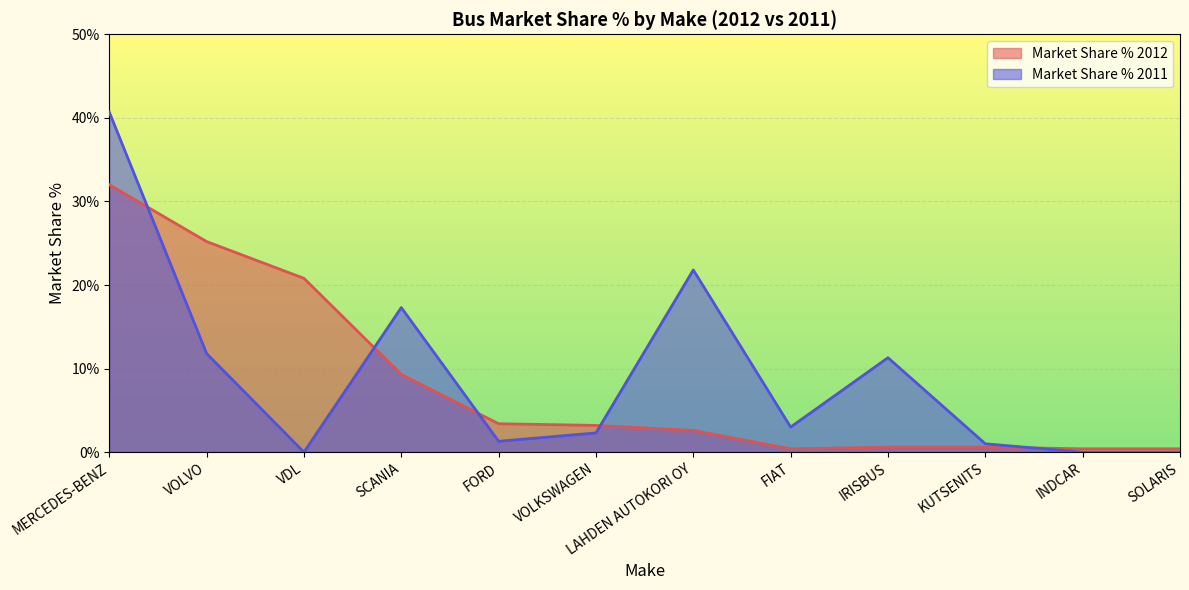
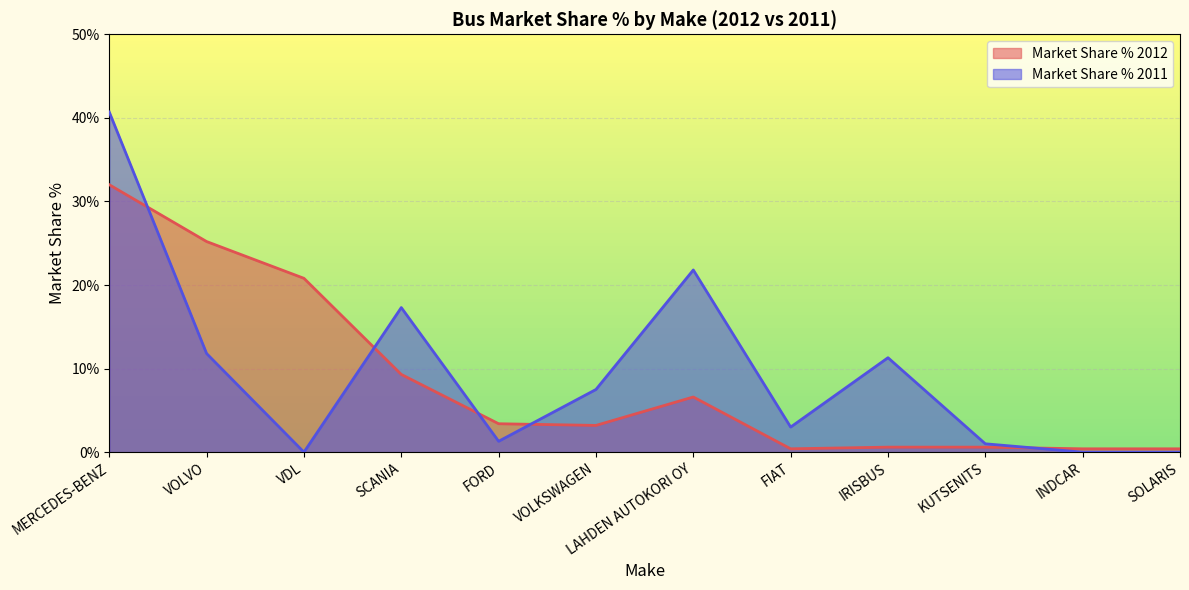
Market Share % 2011, VOLKSWAGEN: 2% -> 8%
Market Share % 2012, LAHDEN AUTOKORI OY: 3% -> 7%
